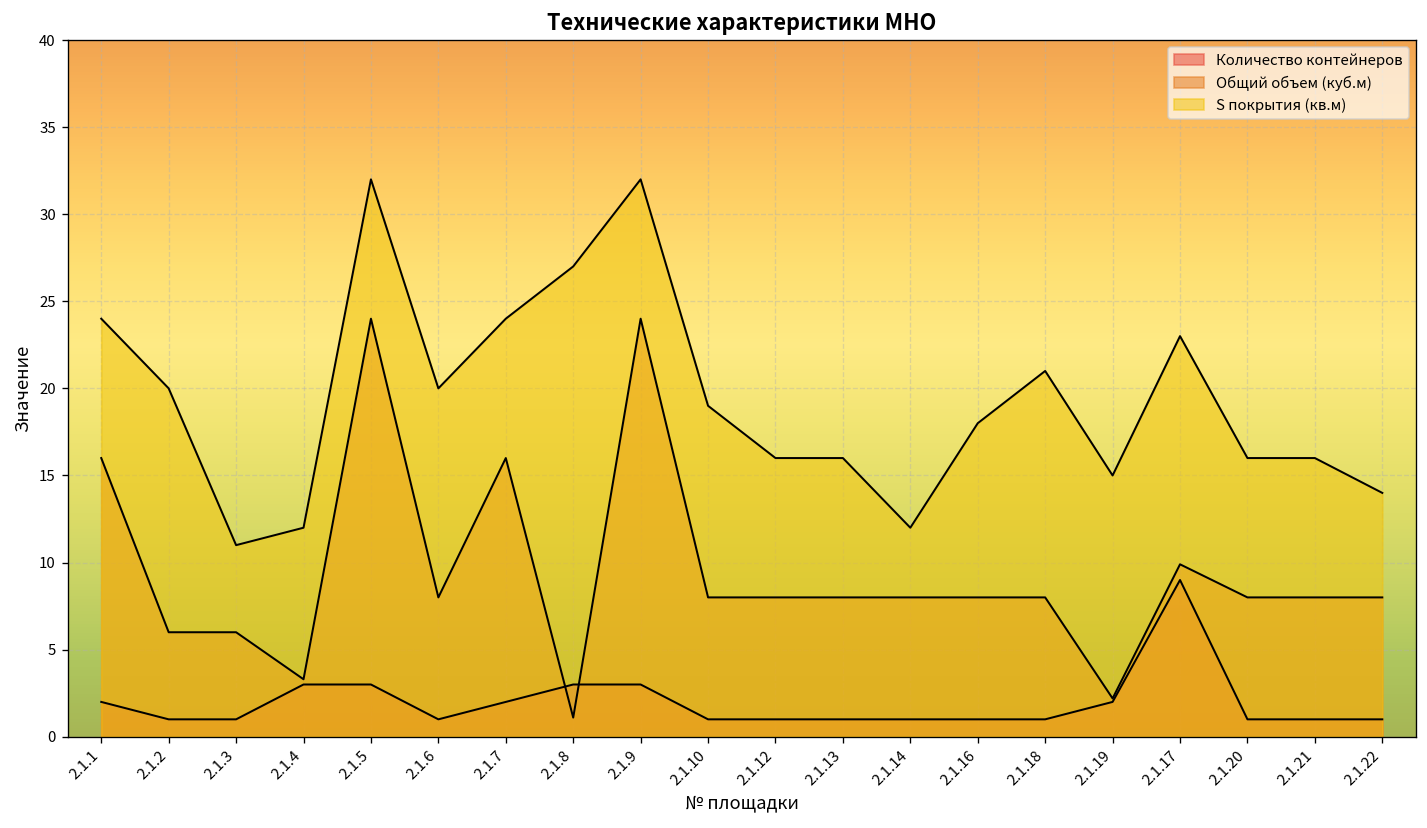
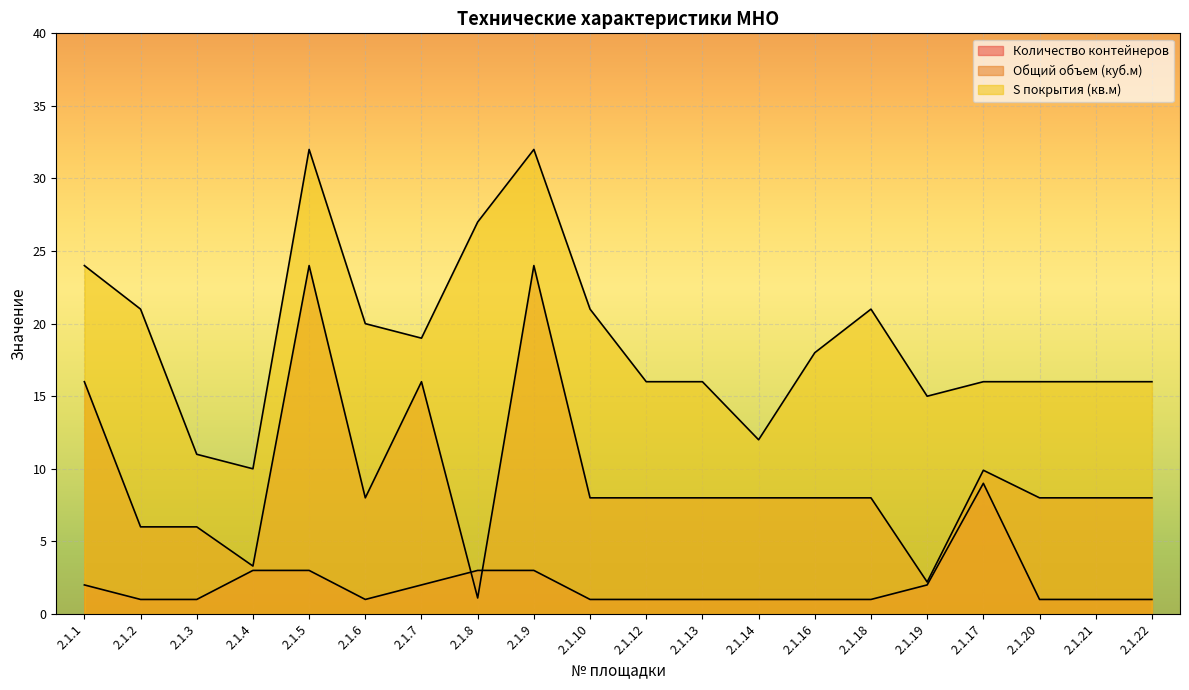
S покрытия (кв.м), 2.1.2: 20 -> 21
S покрытия (кв.м), 2.1.4: 12 -> 10
S покрытия (кв.м), 2.1.7: 24 -> 19
S покрытия (кв.м), 2.1.10: 19 -> 21
S покрытия (кв.м), 2.1.17: 23 -> 16
S покрытия (кв.м), 2.1.22: 14 -> 16
